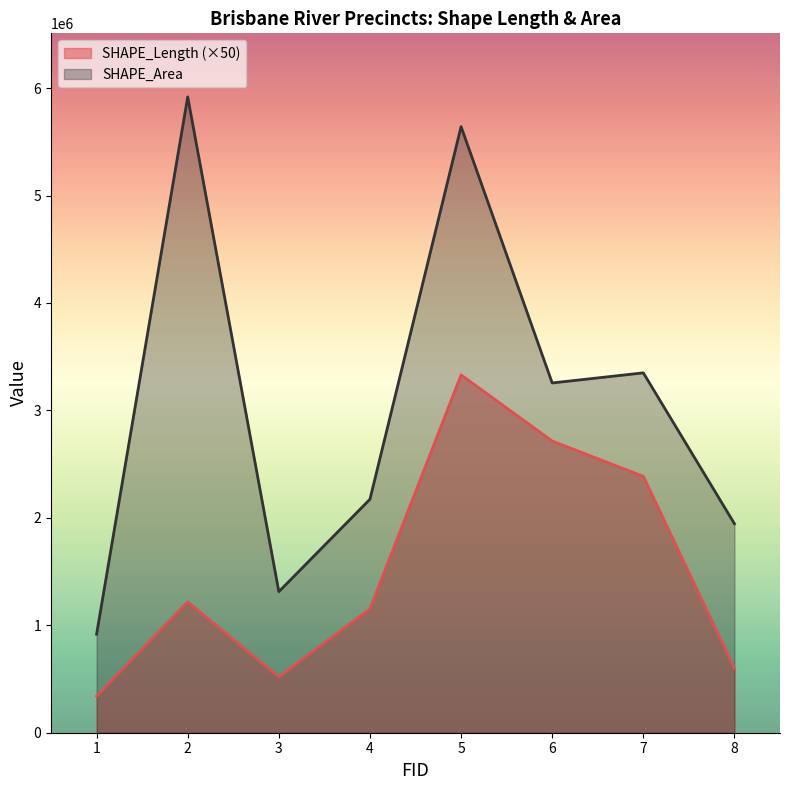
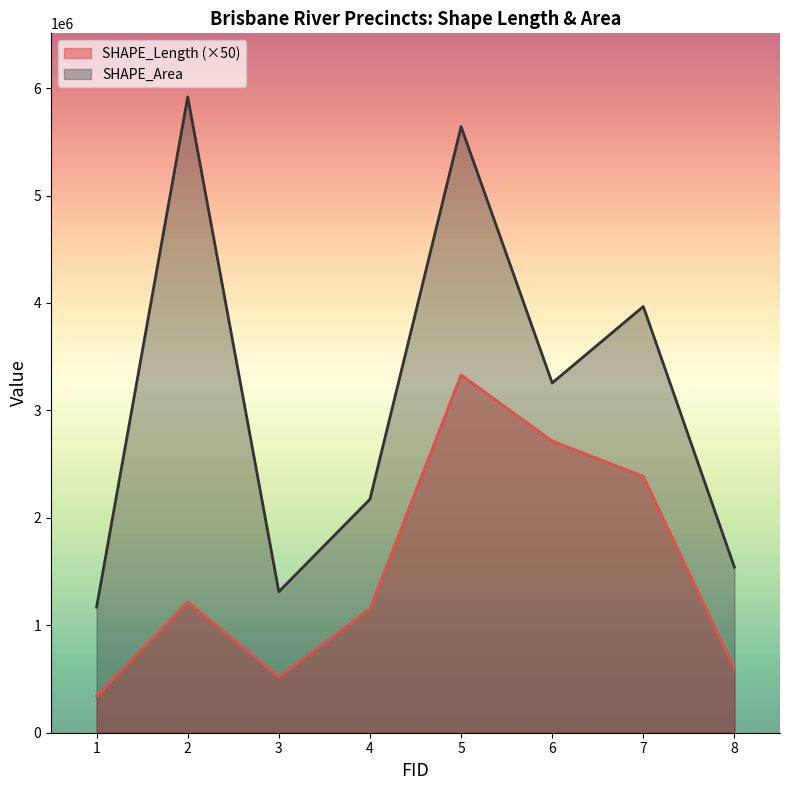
SHAPE_Area, 1: 920000 -> 1170000
SHAPE_Area, 7: 3350000 -> 3970000
SHAPE_Area, 8: 1950000 -> 1540000
